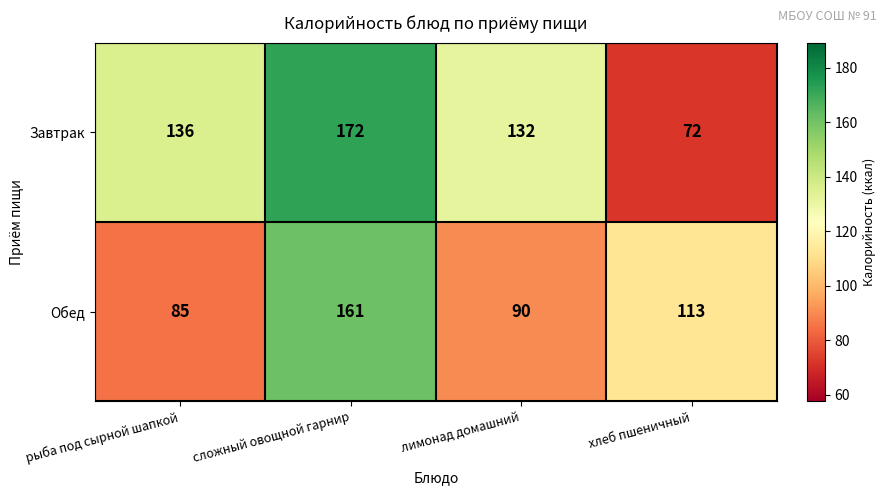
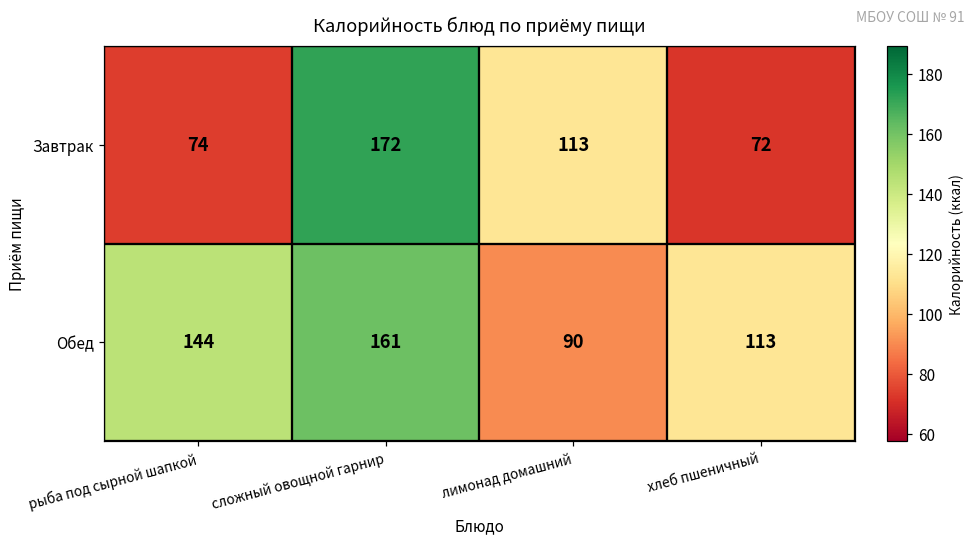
Завтрак, рыба под сырной шапкой: 136 -> 74
Завтрак, лимонад домашний: 132 -> 113
Обед, рыба под сырной шапкой: 85 -> 144
